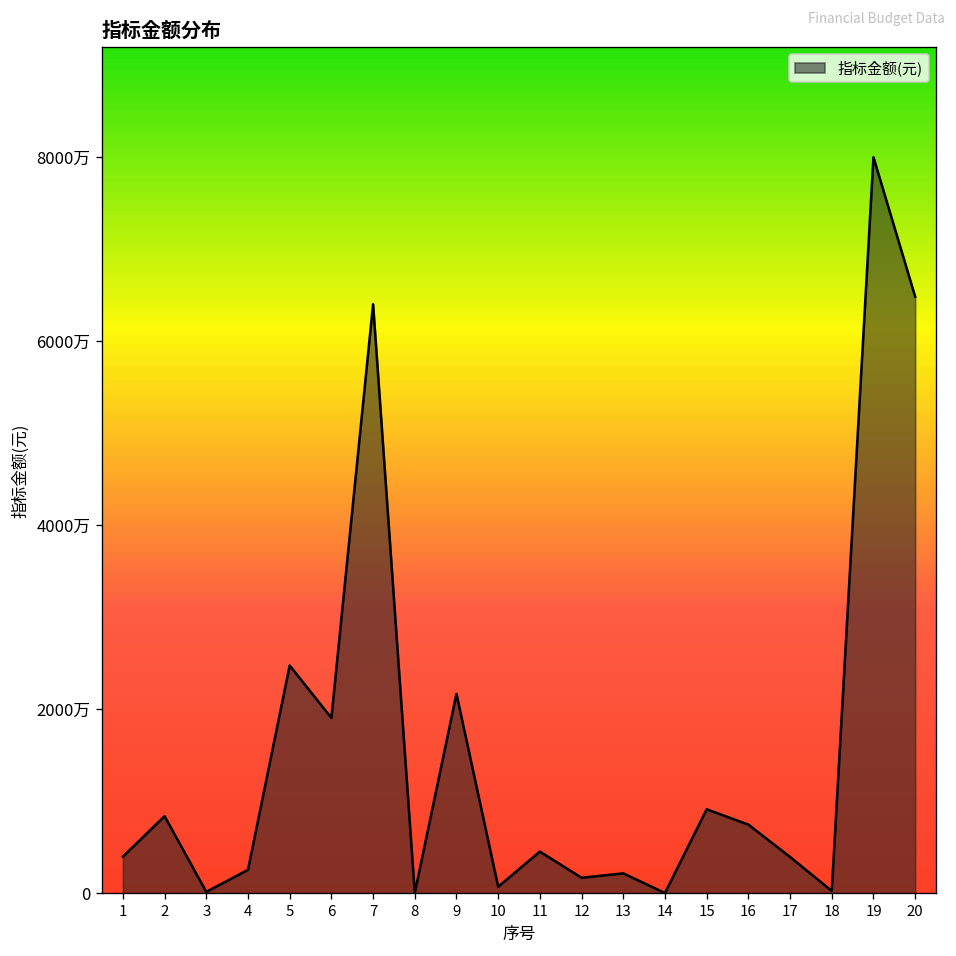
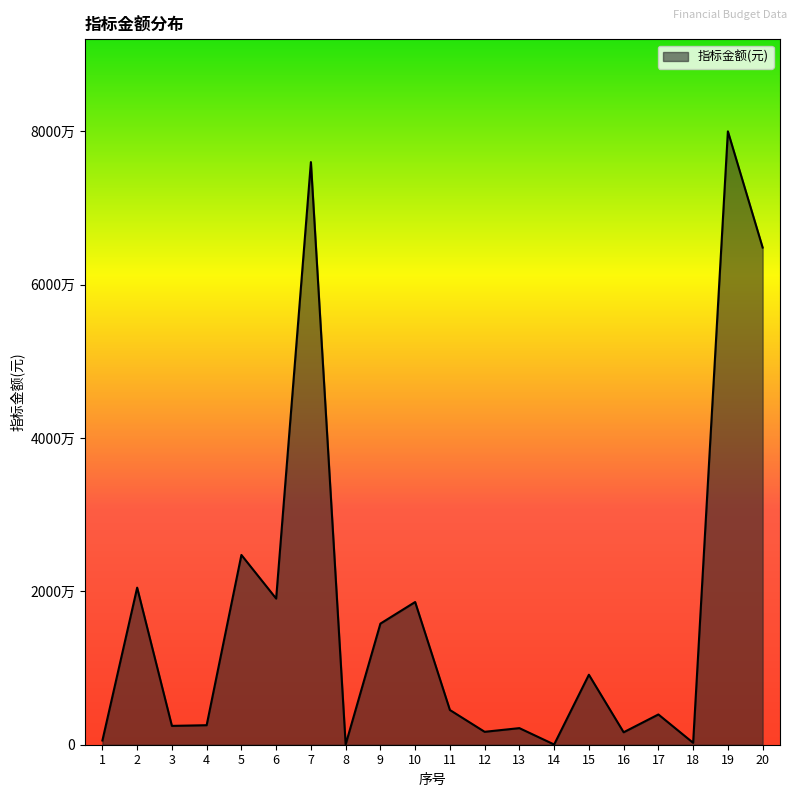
1: 400万 -> 100万
2: 800万 -> 2000万
3: 0万 -> 200万
7: 6400万 -> 7600万
9: 2200万 -> 1600万
10: 100万 -> 1900万
16: 700万 -> 200万
